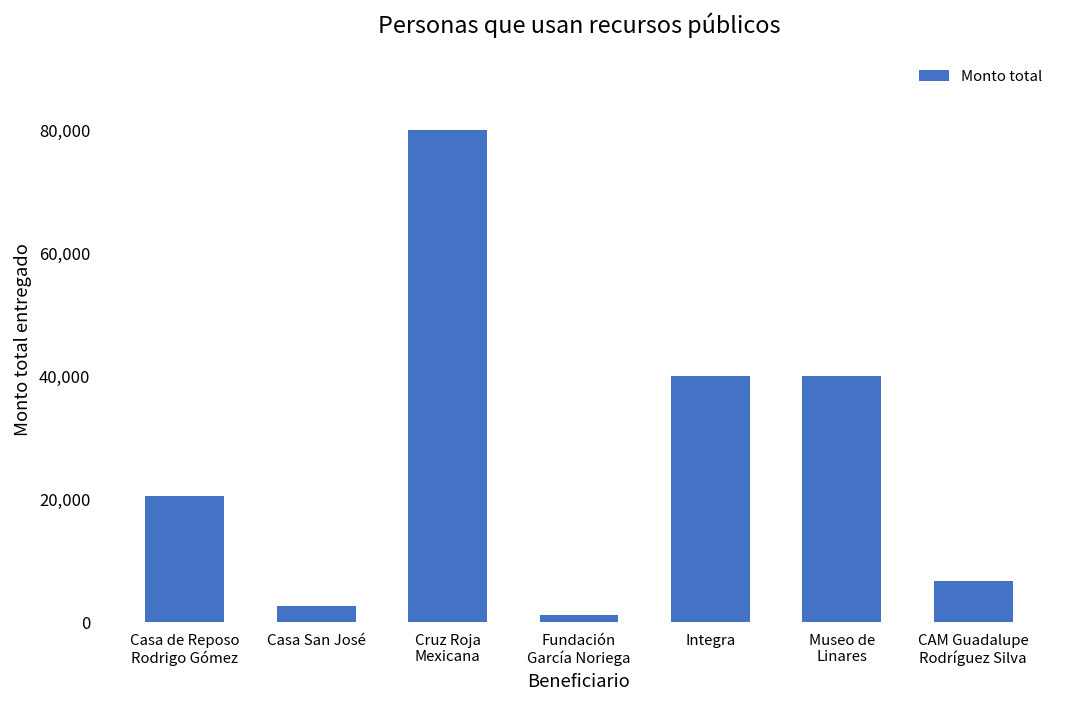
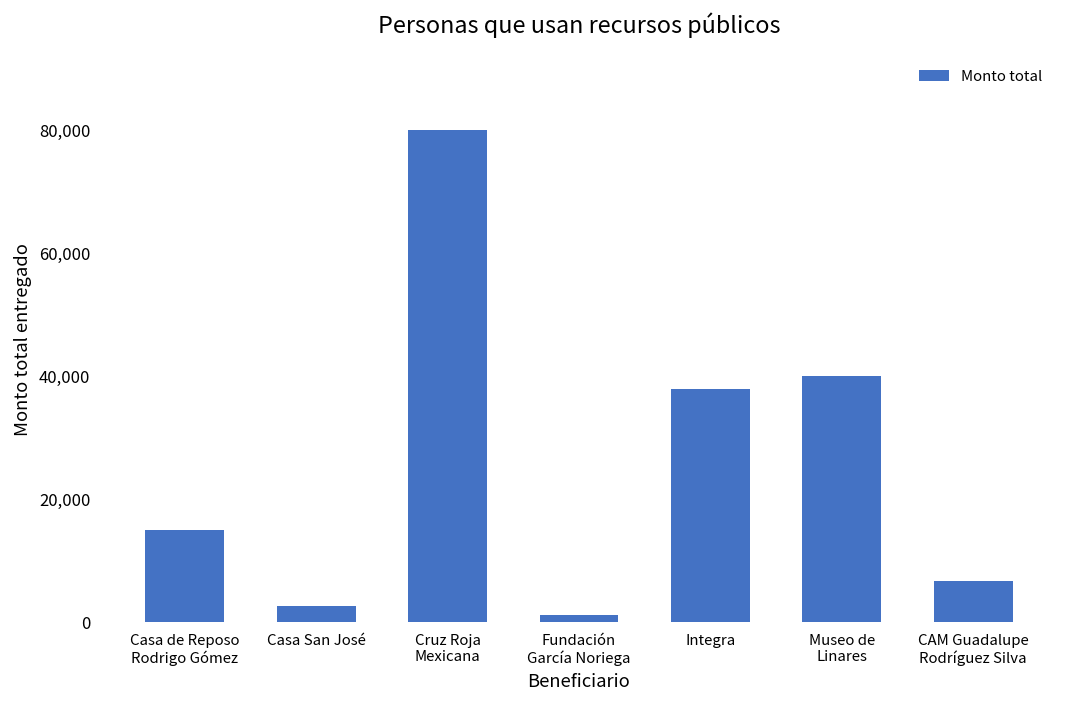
Casa de Reposo Rodrigo Gómez: 21,000 -> 15,000
Integra: 40,000 -> 38,000
